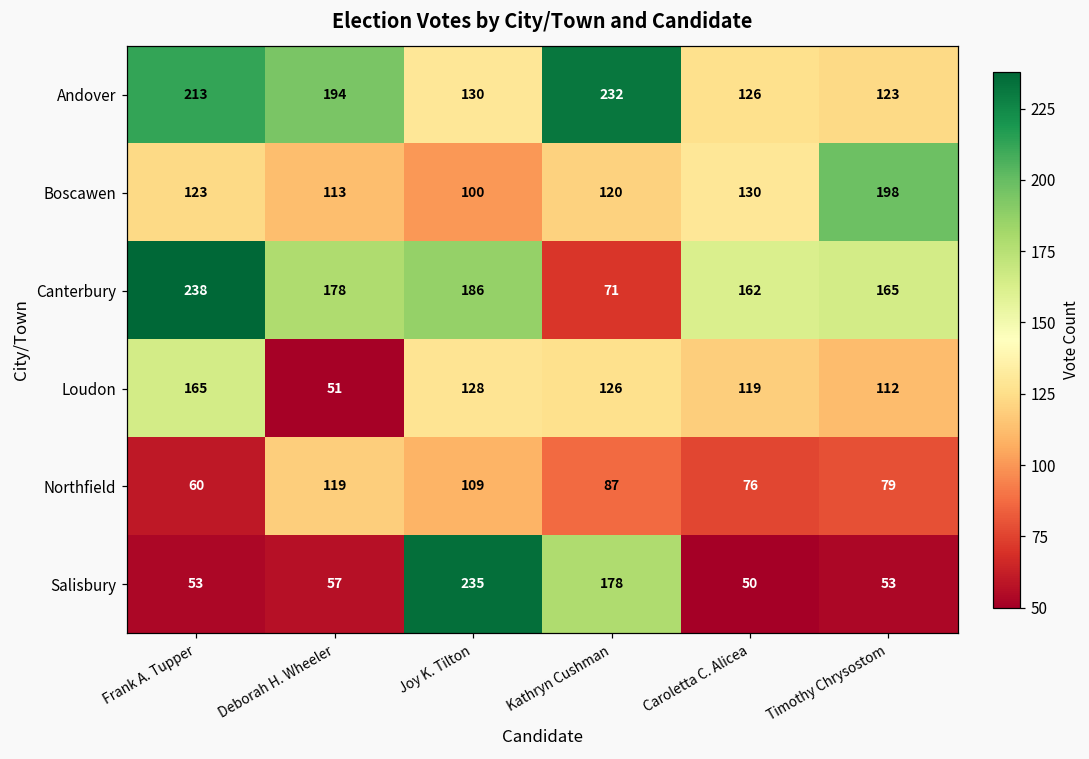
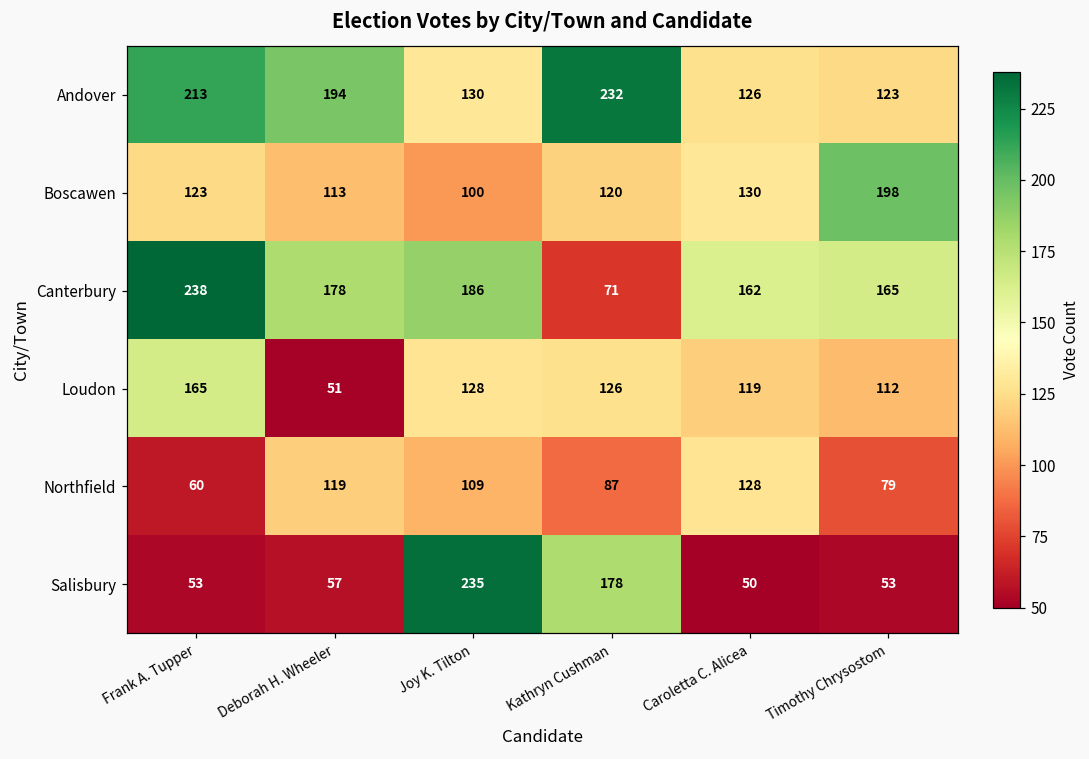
Northfield, Caroletta C. Alicea: 76 -> 128
